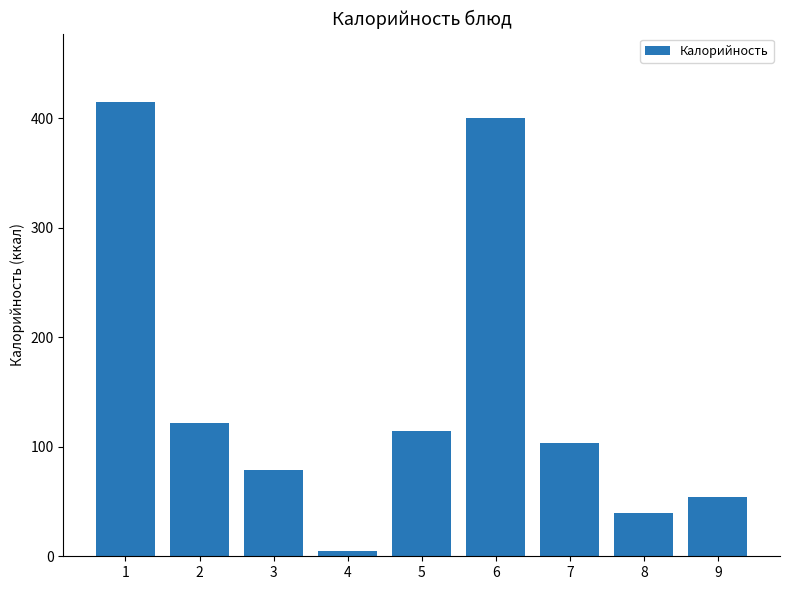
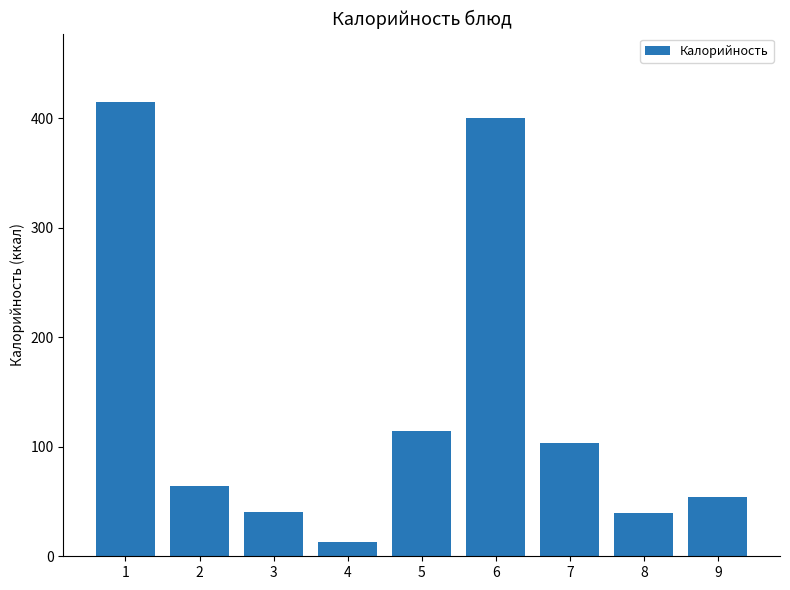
2: 122 -> 64
3: 79 -> 40
4: 5 -> 13
